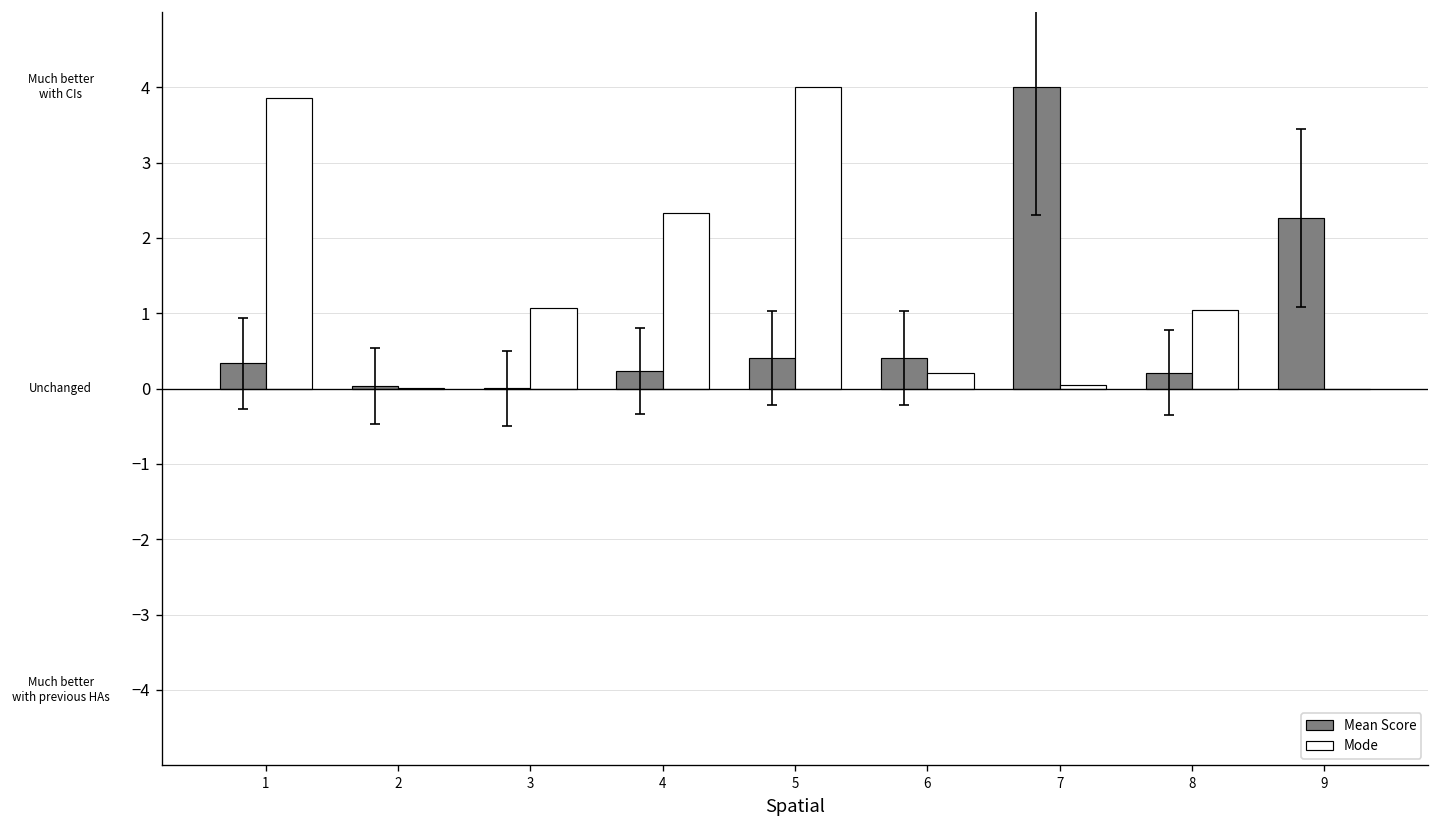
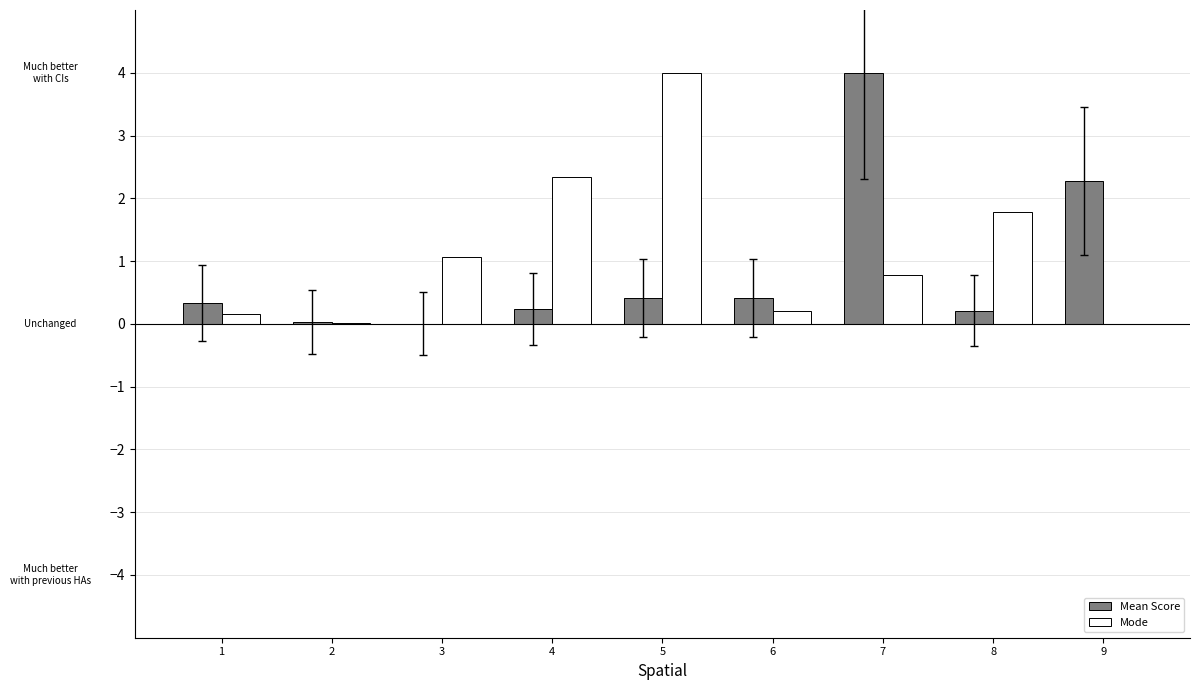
Mode, 1: 3.9 -> 0.2
Mode, 7: 0.0 -> 0.8
Mode, 8: 1.0 -> 1.8
